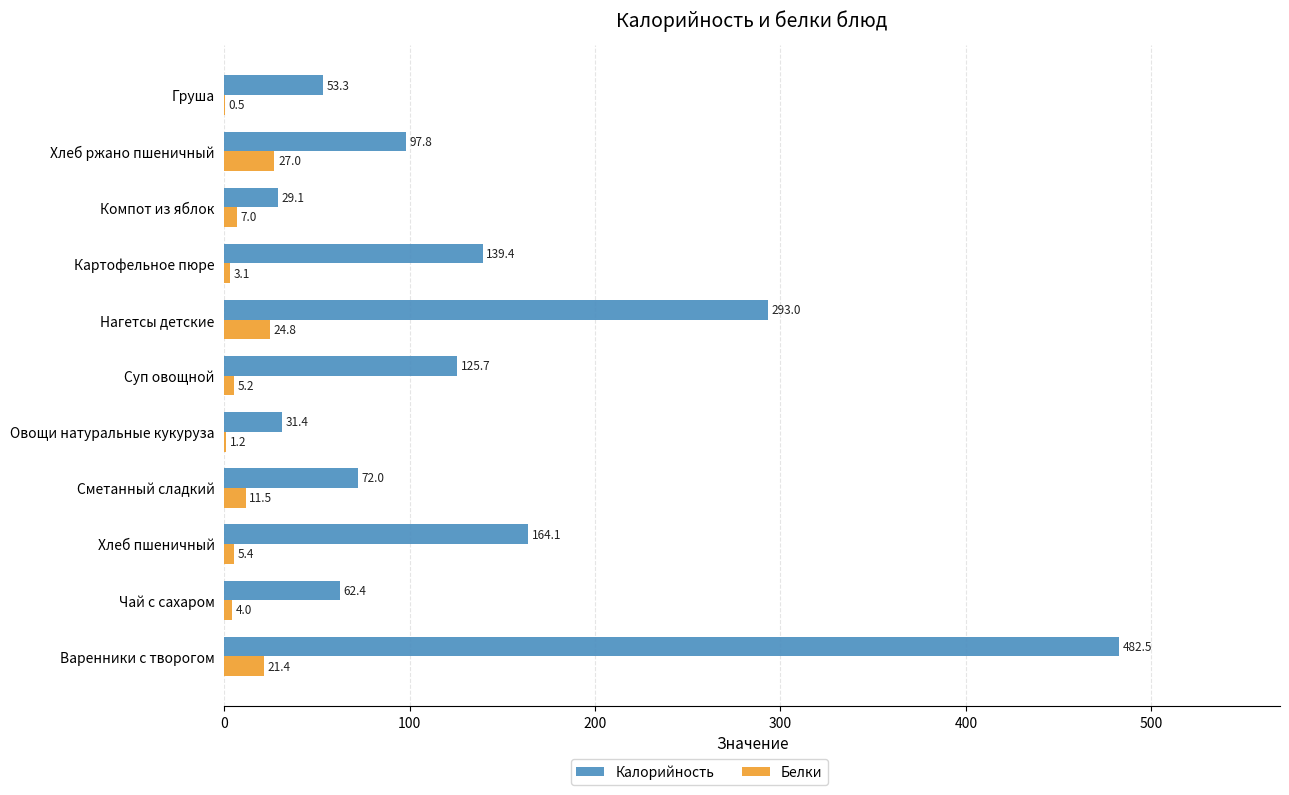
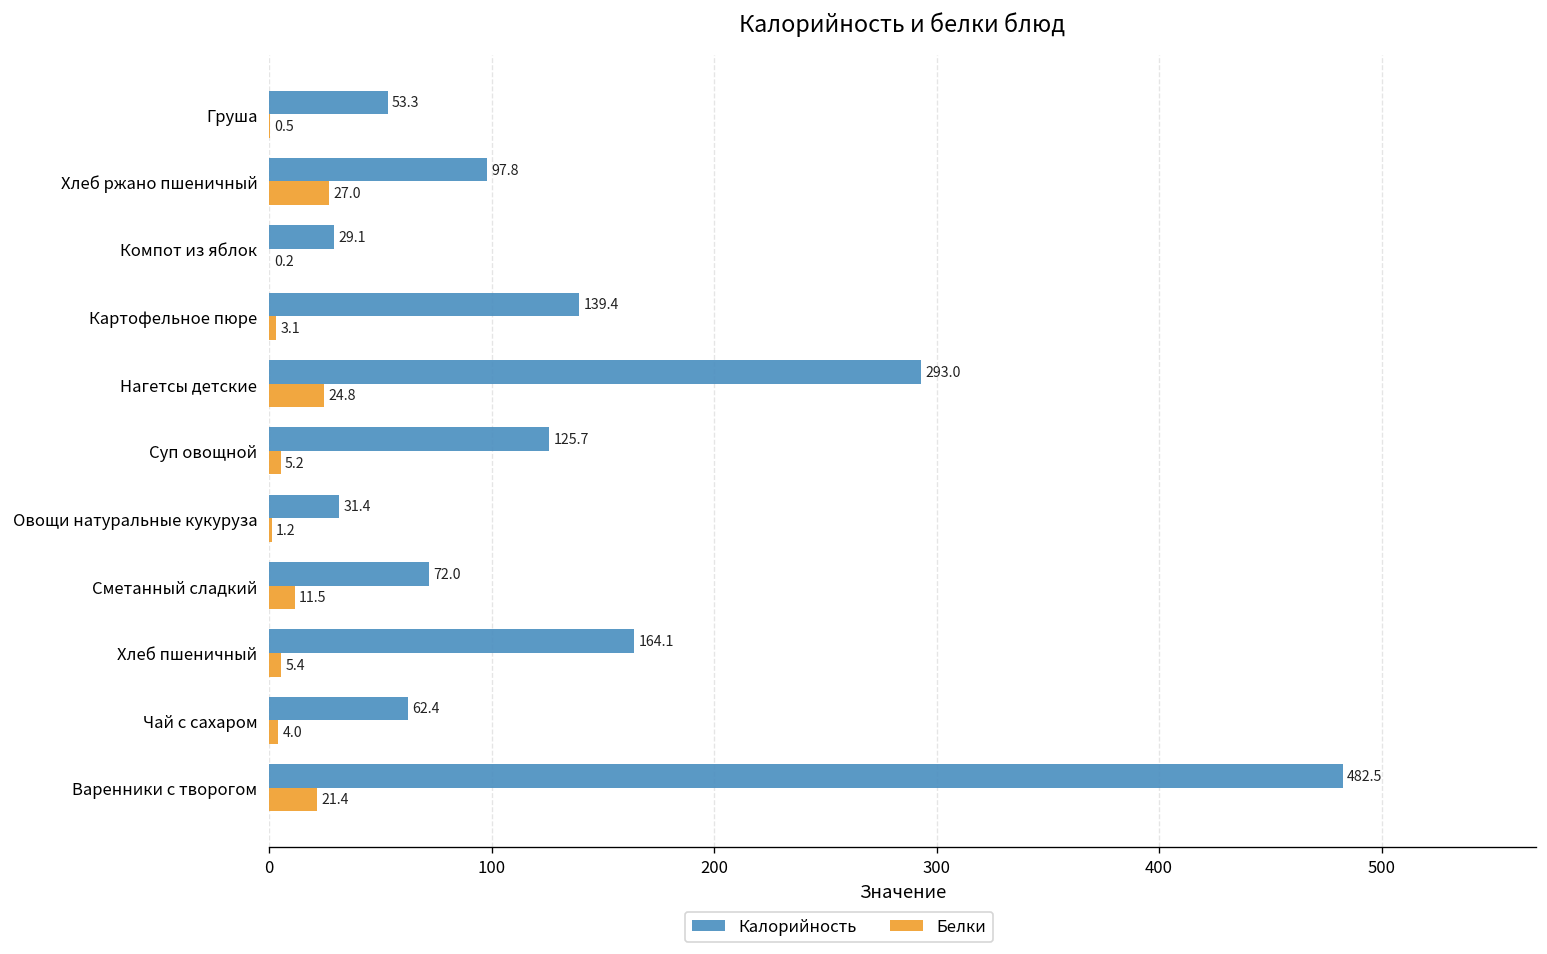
Белки, Компот из яблок: 7.0 -> 0.2
